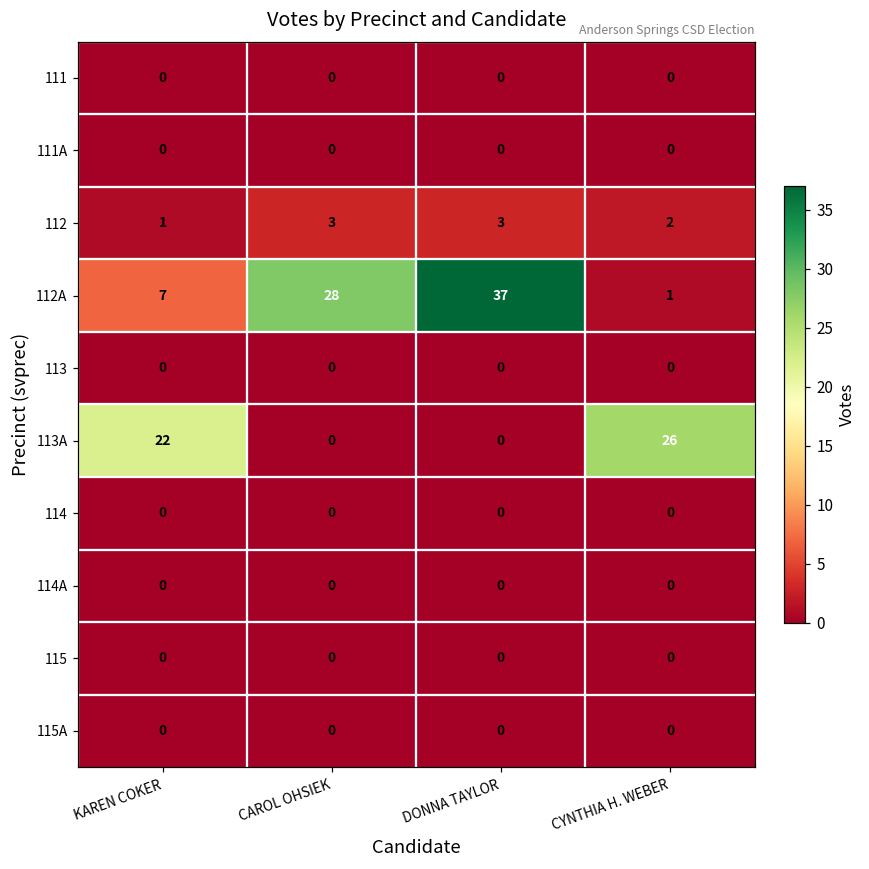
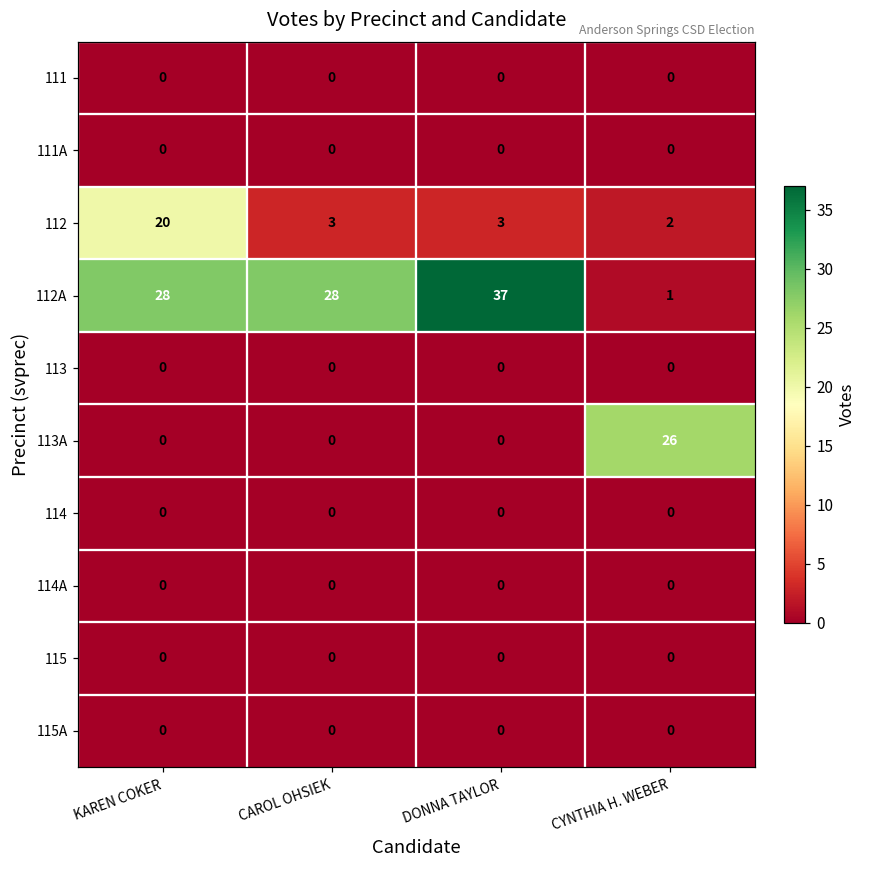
112, KAREN COKER: 1 -> 20
112A, KAREN COKER: 7 -> 28
113A, KAREN COKER: 22 -> 0
